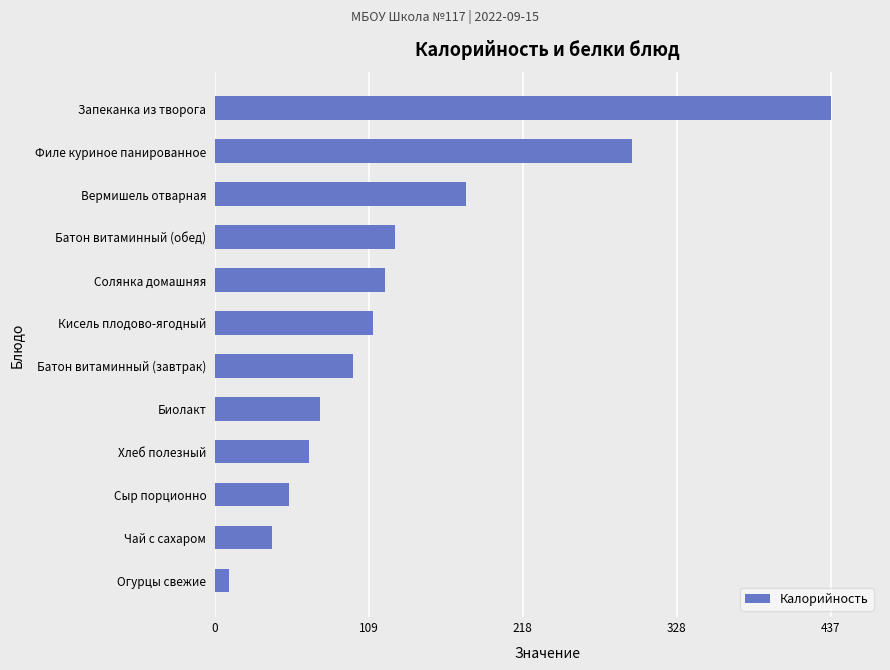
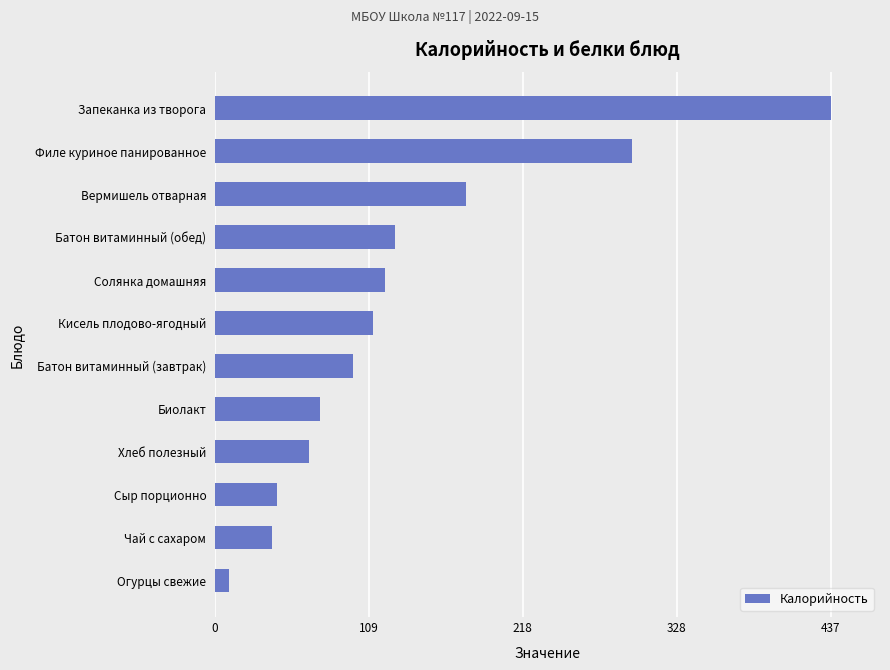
Сыр порционно: 53 -> 44
